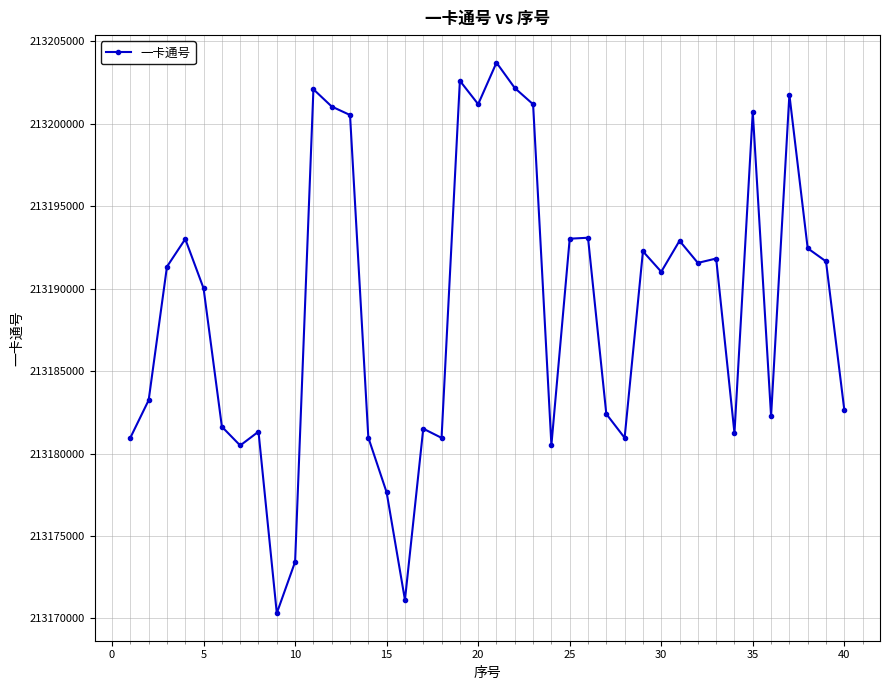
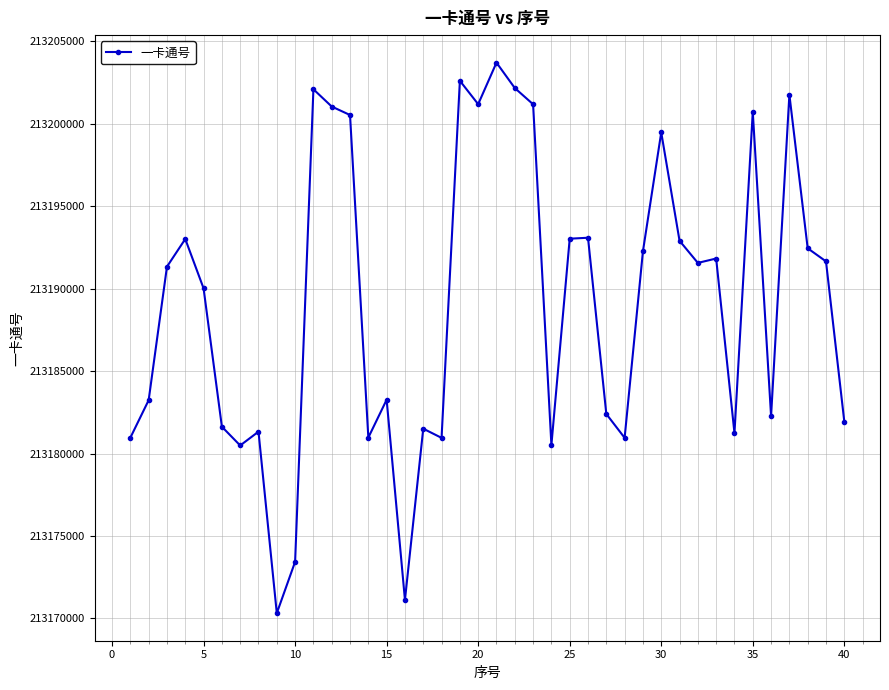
15: 213177600 -> 213183300
30: 213191000 -> 213199500
40: 213182600 -> 213181900
